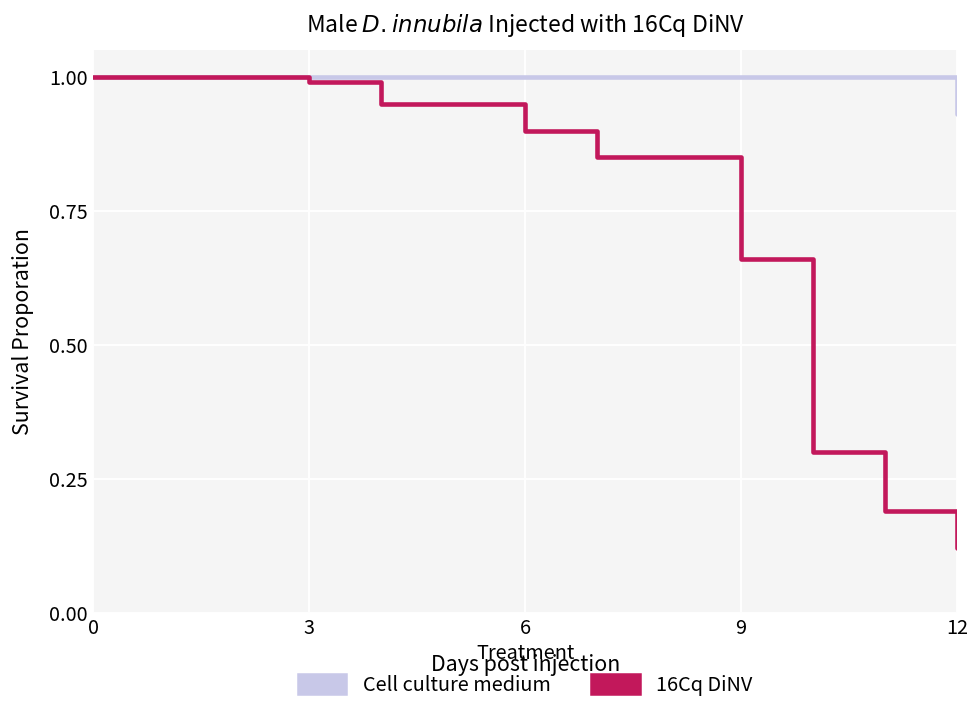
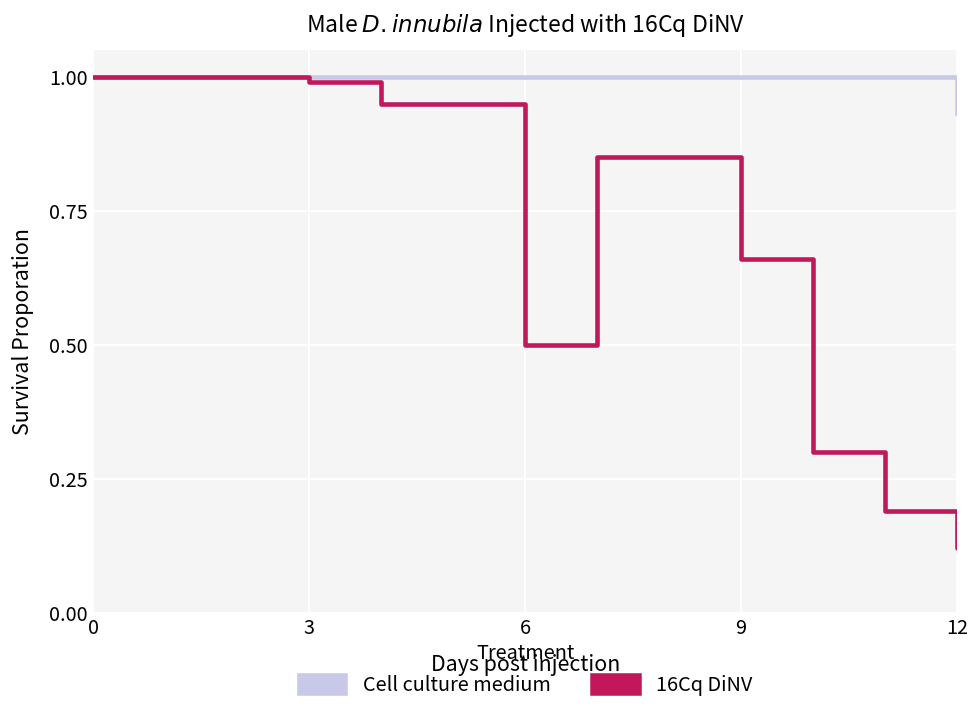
16Cq DiNV, 6: 0.9 -> 0.5
